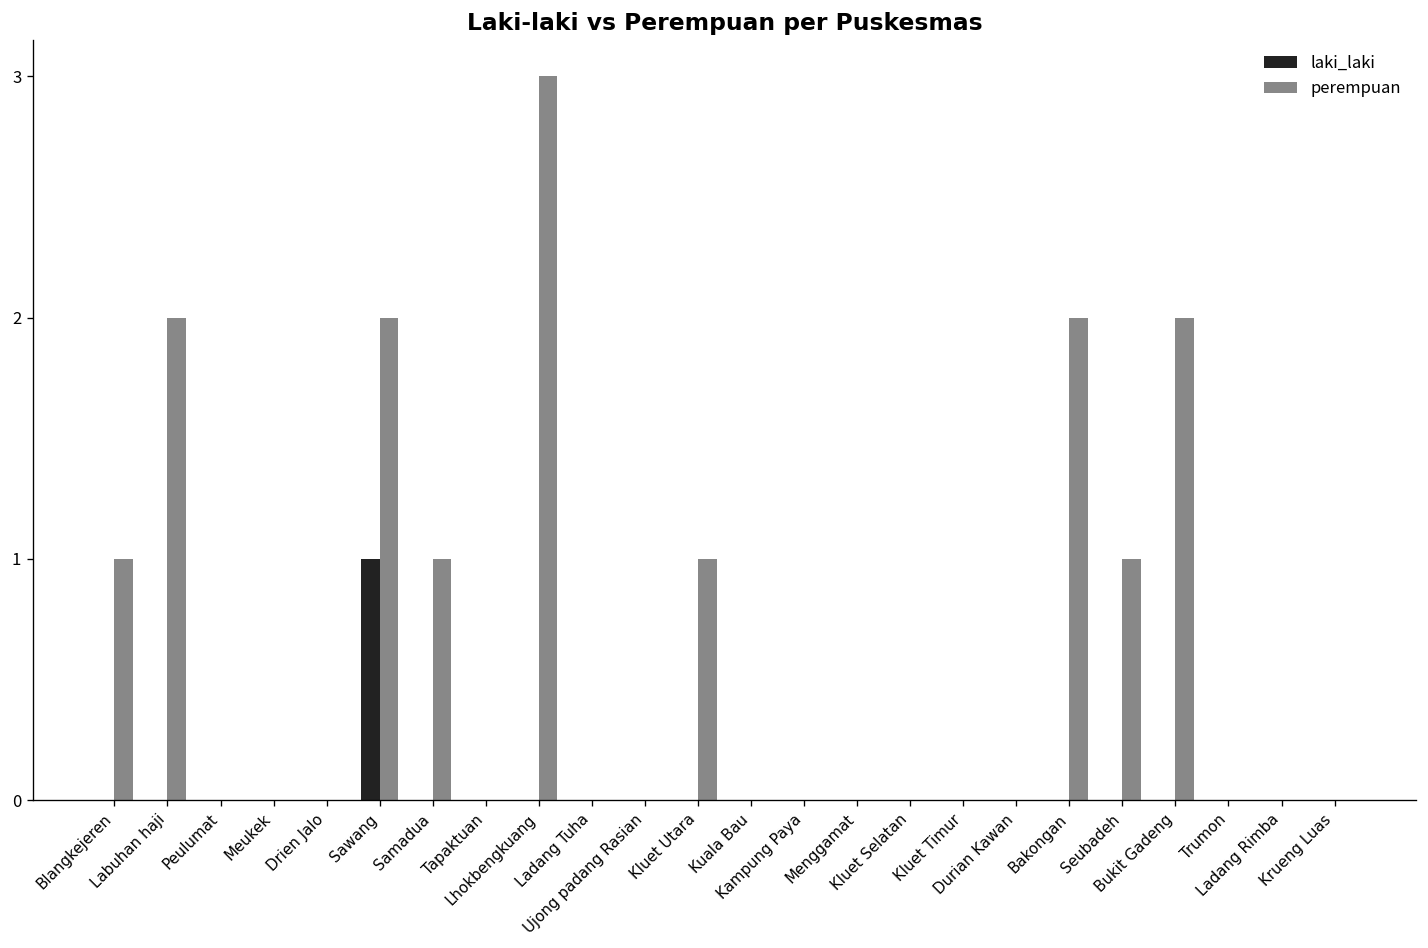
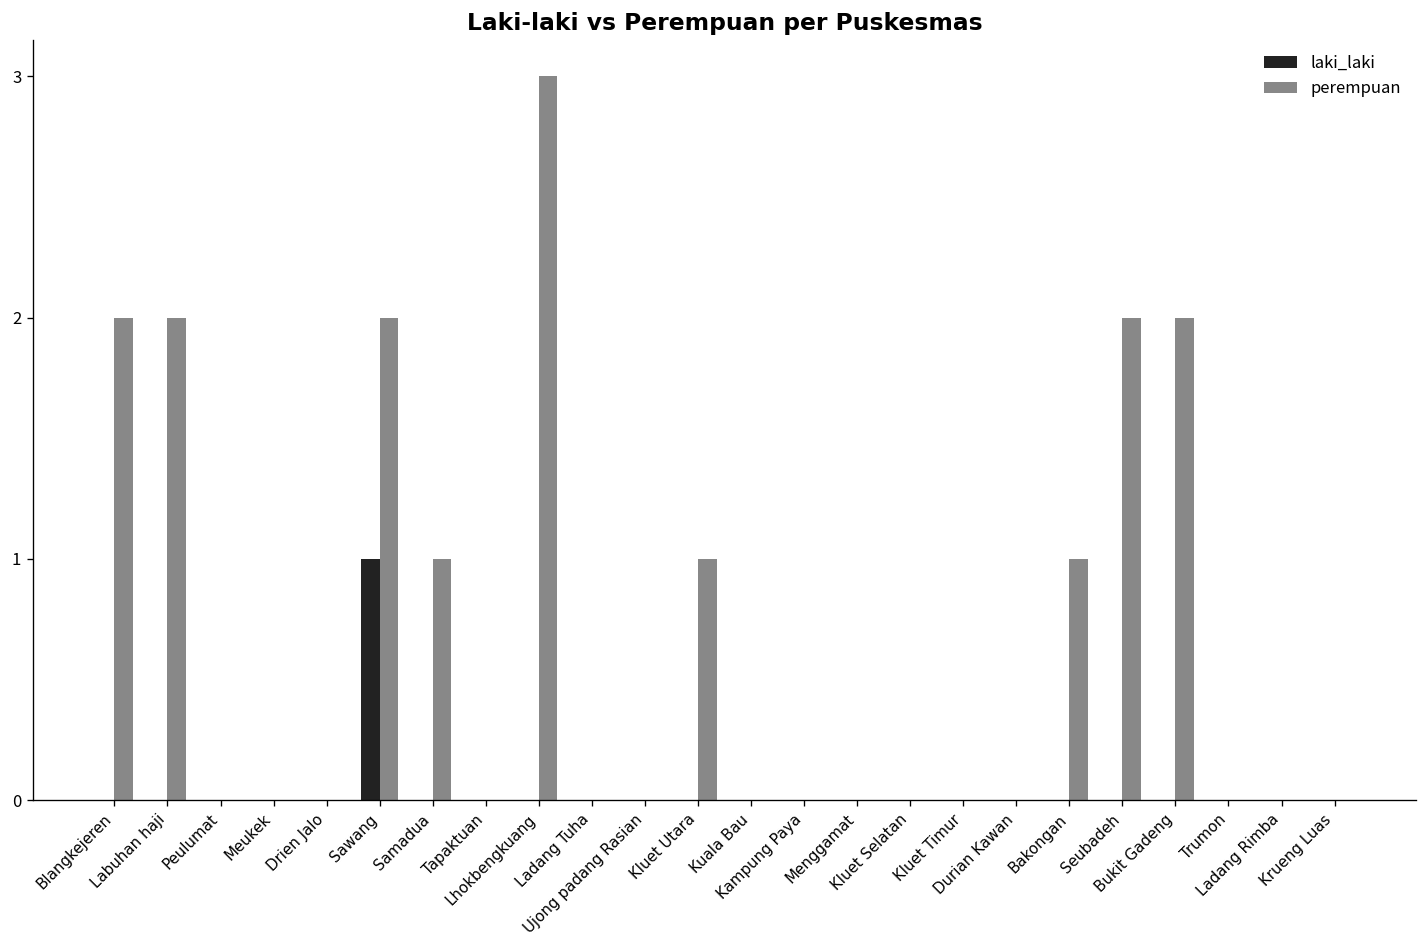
perempuan, Blangkejeren: 1 -> 2
perempuan, Bakongan: 2 -> 1
perempuan, Seubadeh: 1 -> 2
